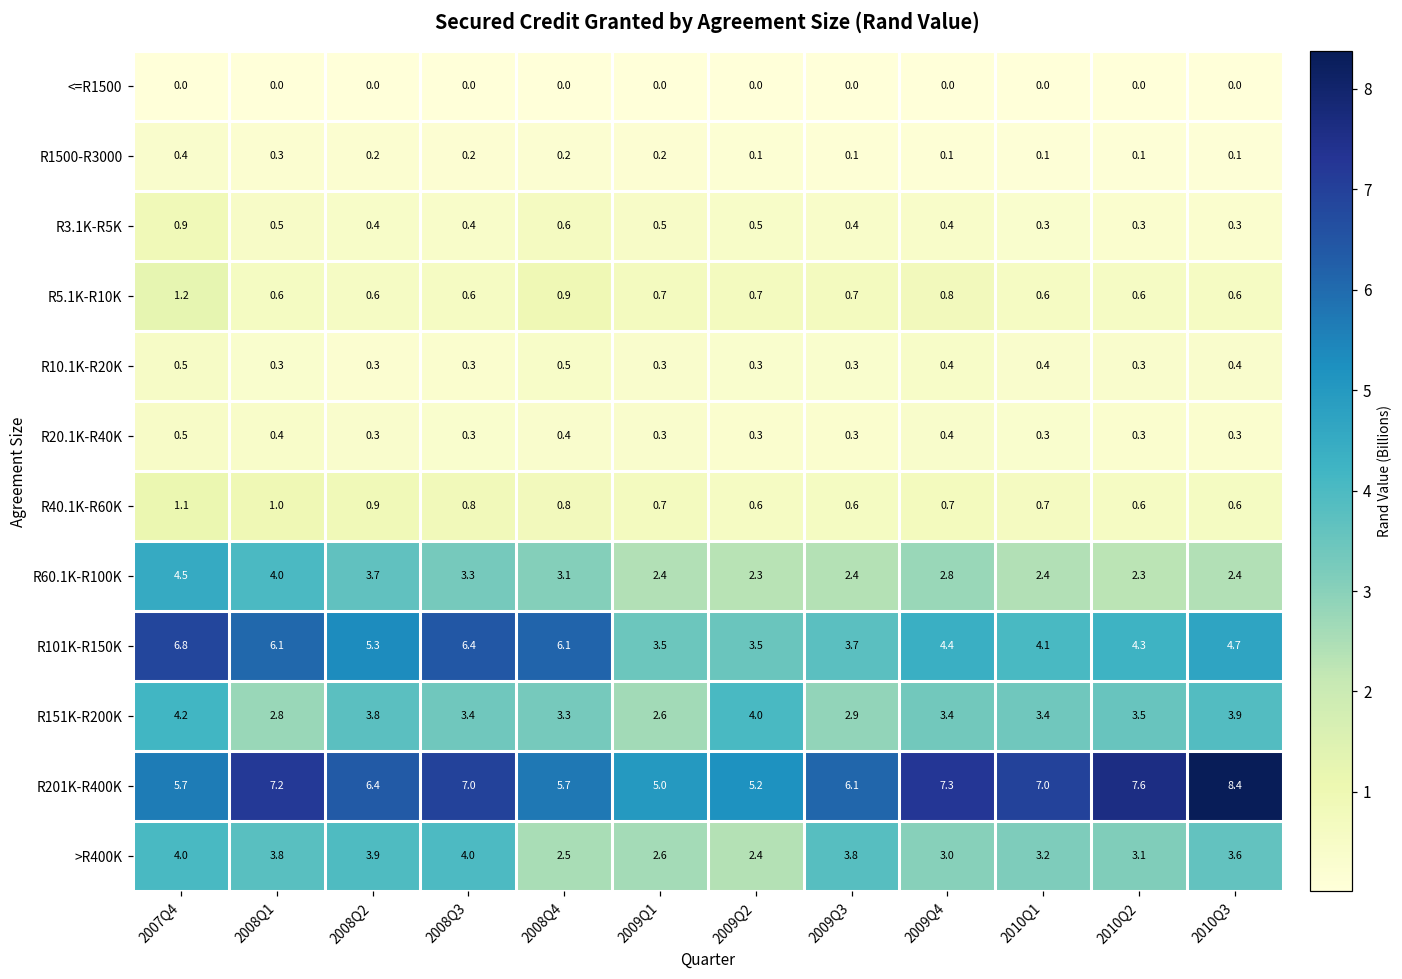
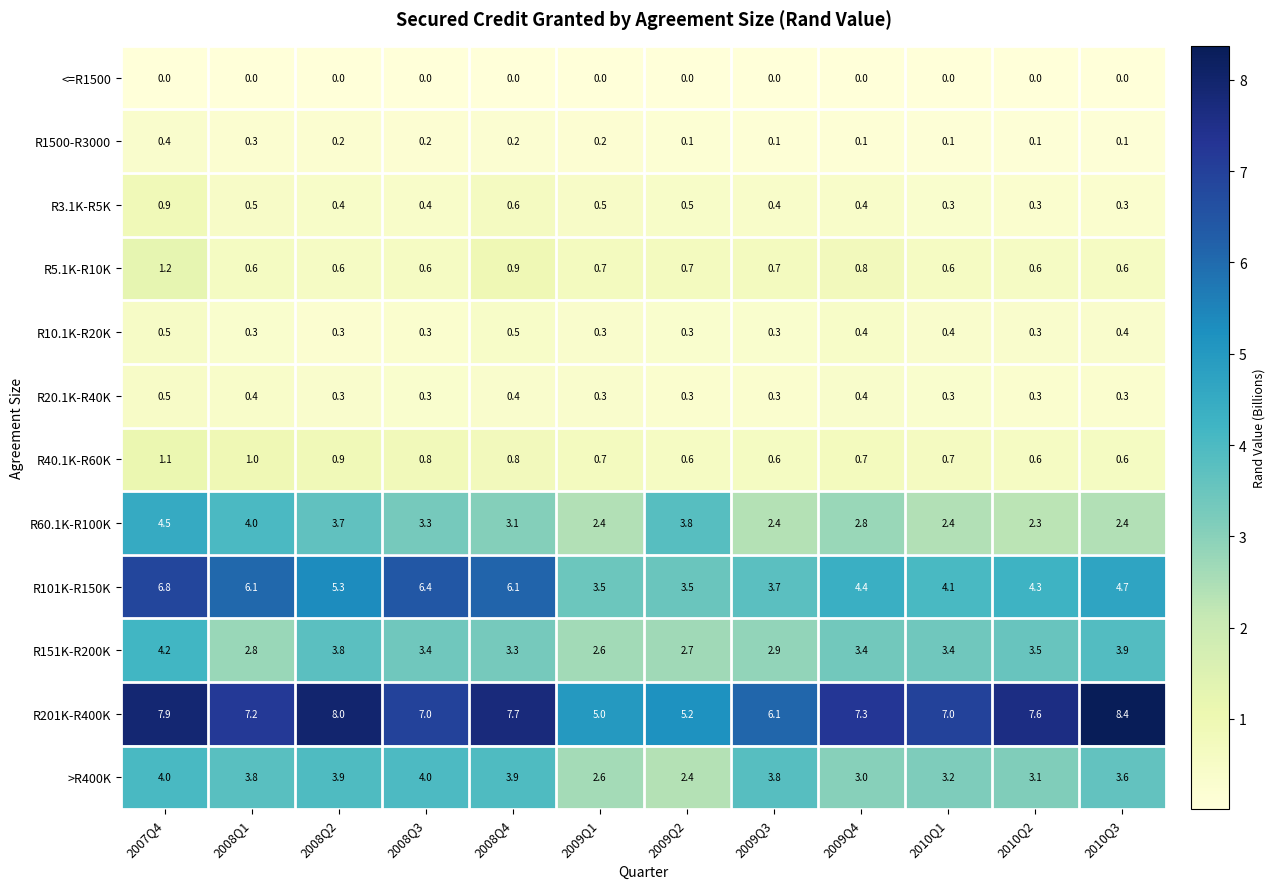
R60.1K-R100K, 2009Q2: 2.3 -> 3.8
R151K-R200K, 2009Q2: 4.0 -> 2.7
R201K-R400K, 2007Q4: 5.7 -> 7.9
R201K-R400K, 2008Q2: 6.4 -> 8.0
R201K-R400K, 2008Q4: 5.7 -> 7.7
>R400K, 2008Q4: 2.5 -> 3.9
